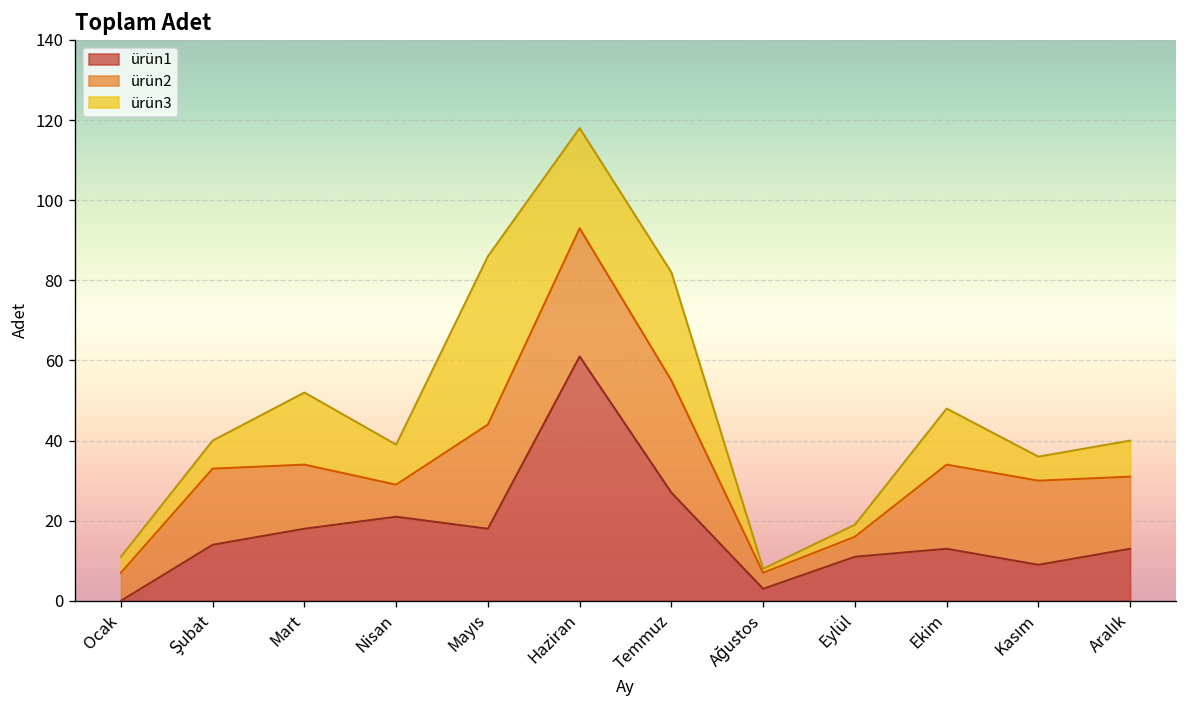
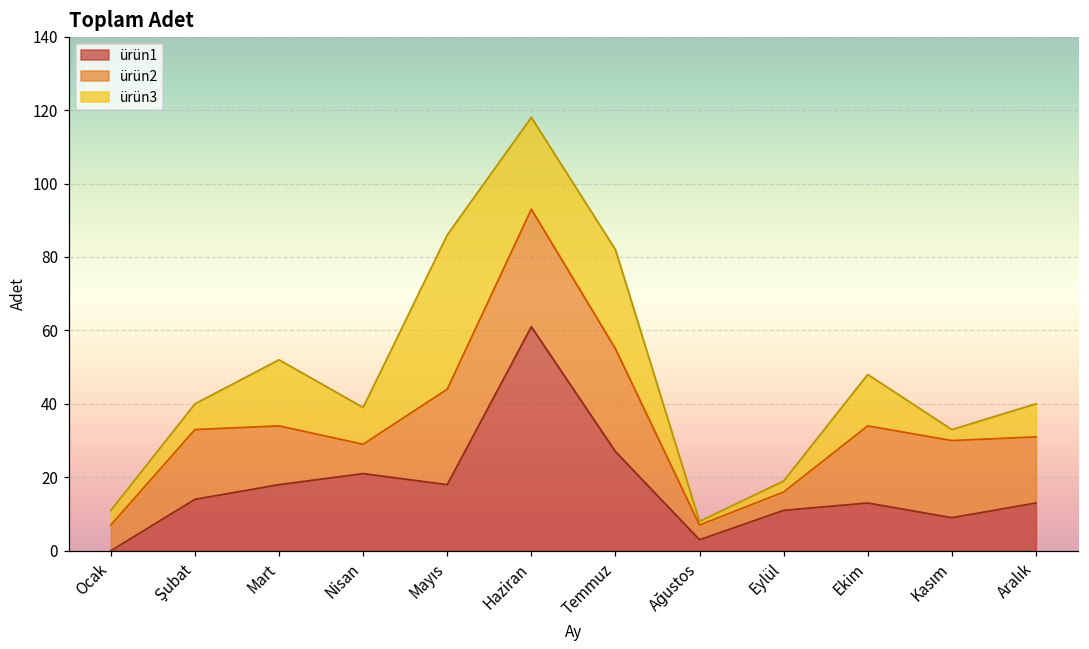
ürün3, Kasım: 6 -> 3
